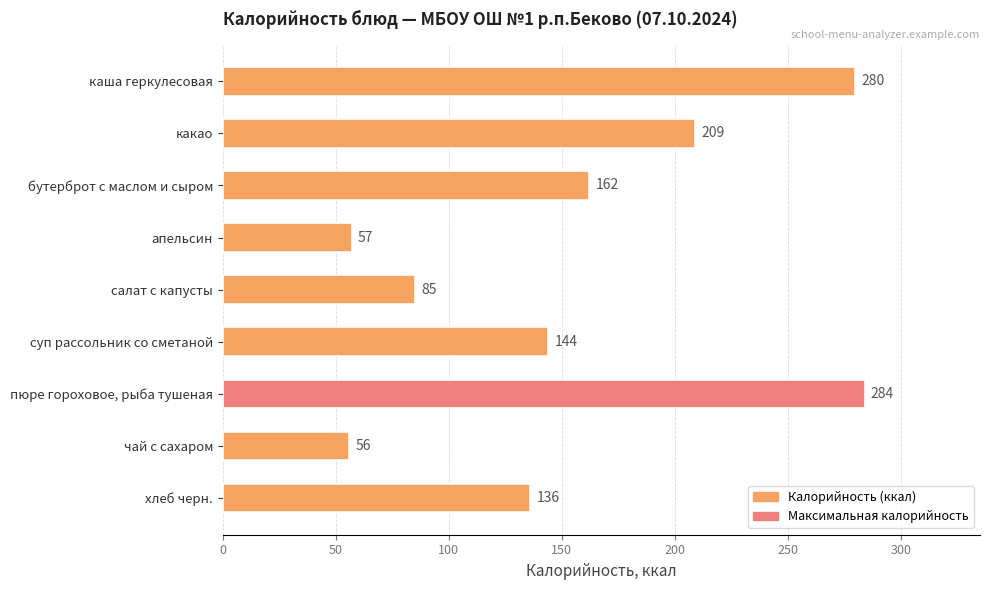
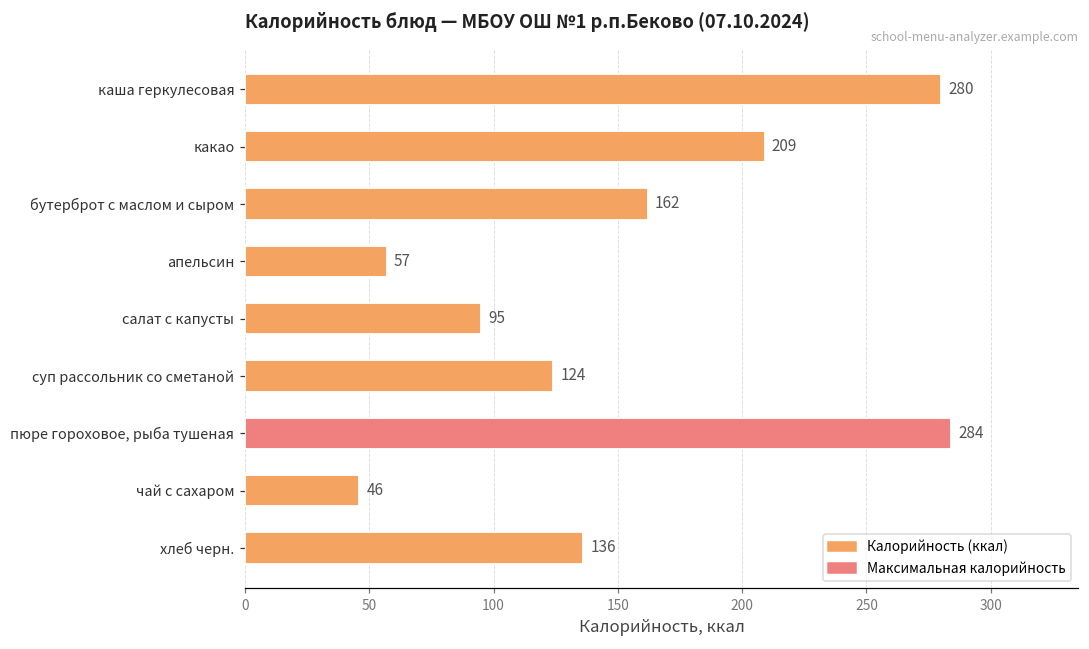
салат с капусты: 85 -> 95
суп рассольник со сметаной: 144 -> 124
чай с сахаром: 56 -> 46
